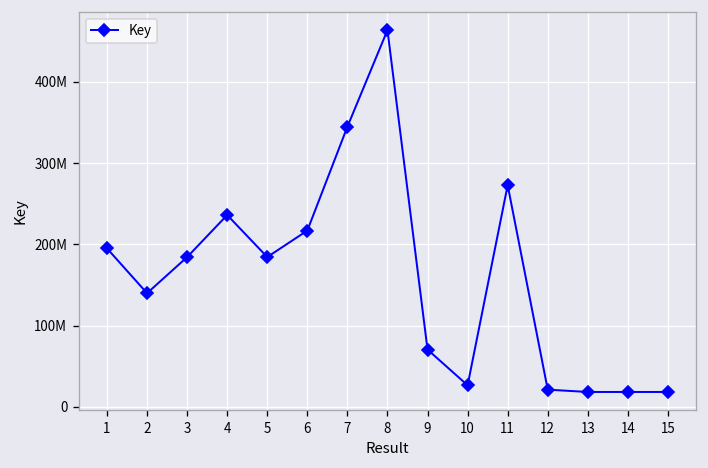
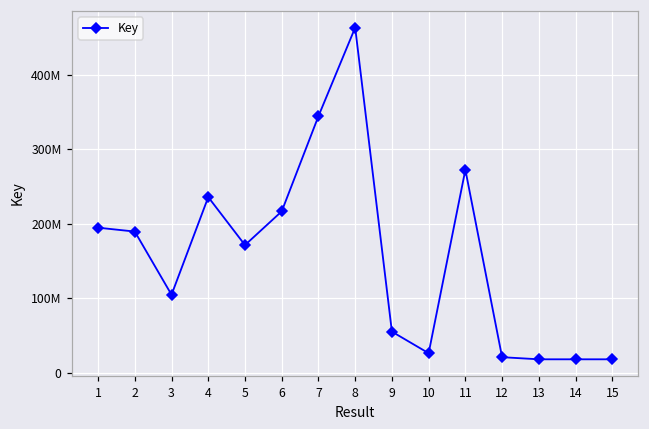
2: 140000000 -> 190000000
3: 180000000 -> 100000000
5: 180000000 -> 170000000
9: 70000000 -> 60000000
